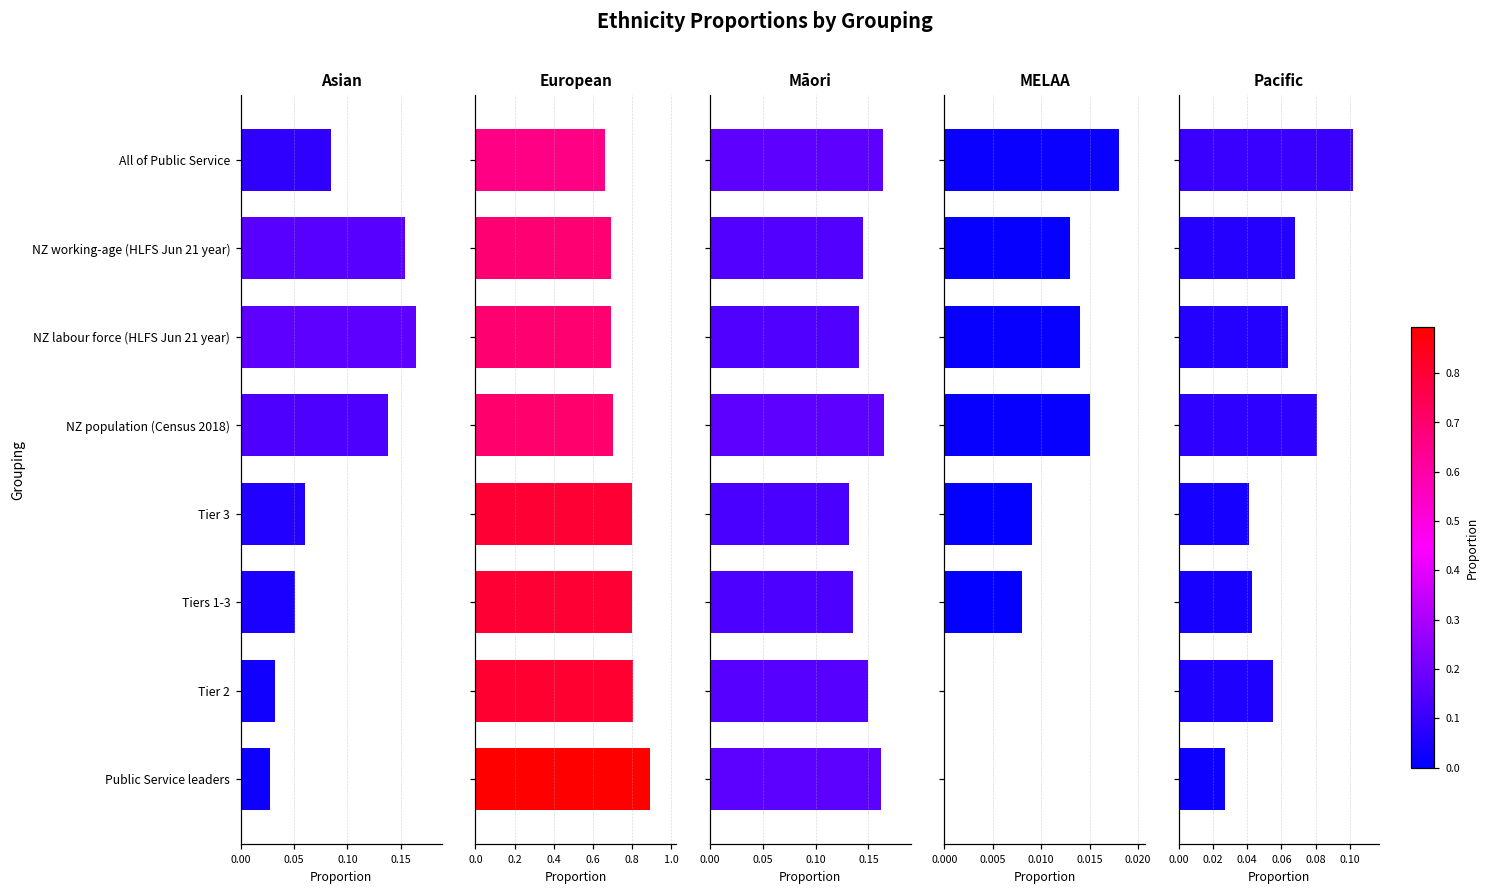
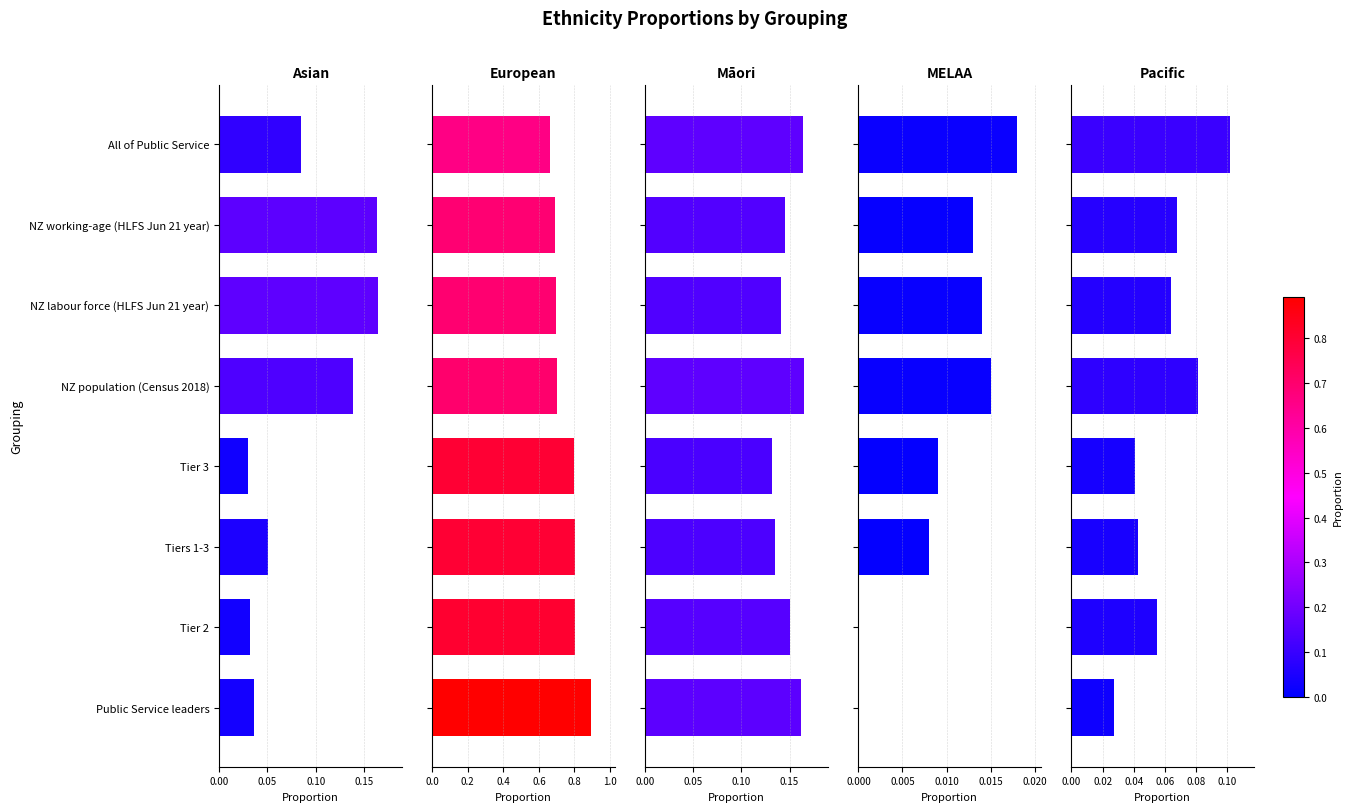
Asian, NZ working-age (HLFS Jun 21 year): 0.15 -> 0.16
Asian, Tier 3: 0.06 -> 0.03
Asian, Public Service leaders: 0.03 -> 0.04
